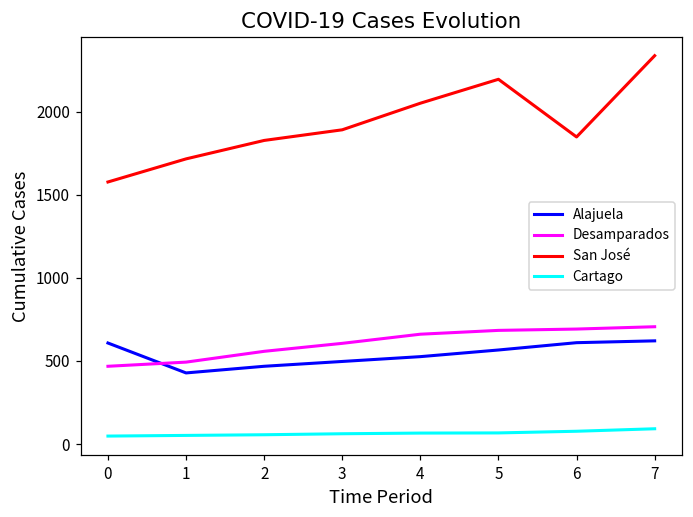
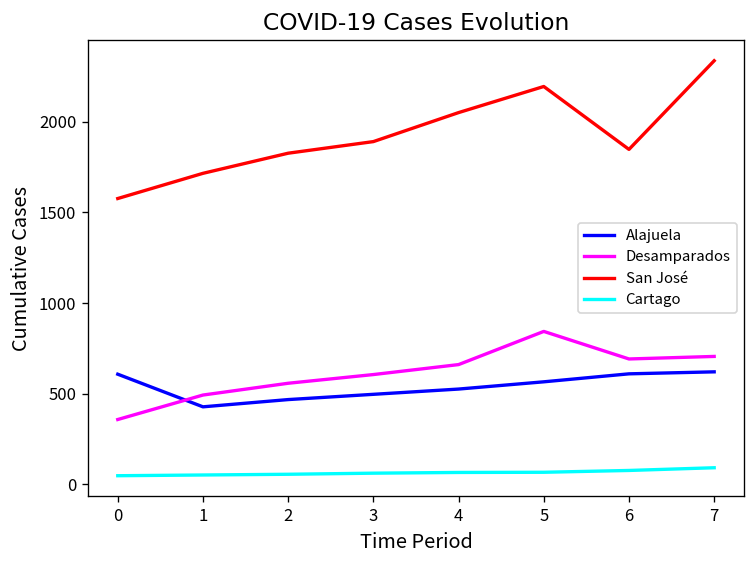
Desamparados, 0: 470 -> 360
Desamparados, 5: 680 -> 840
